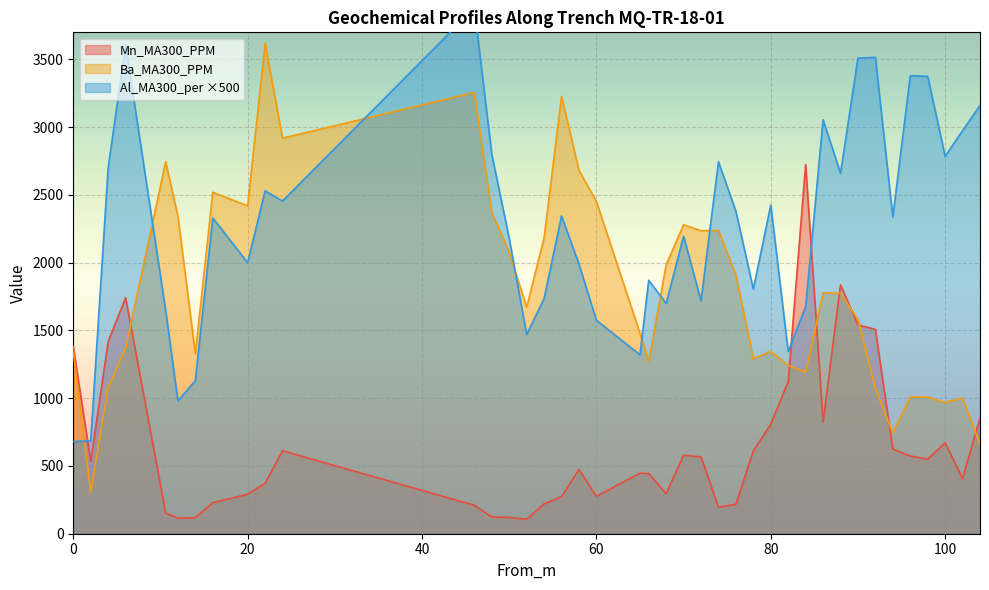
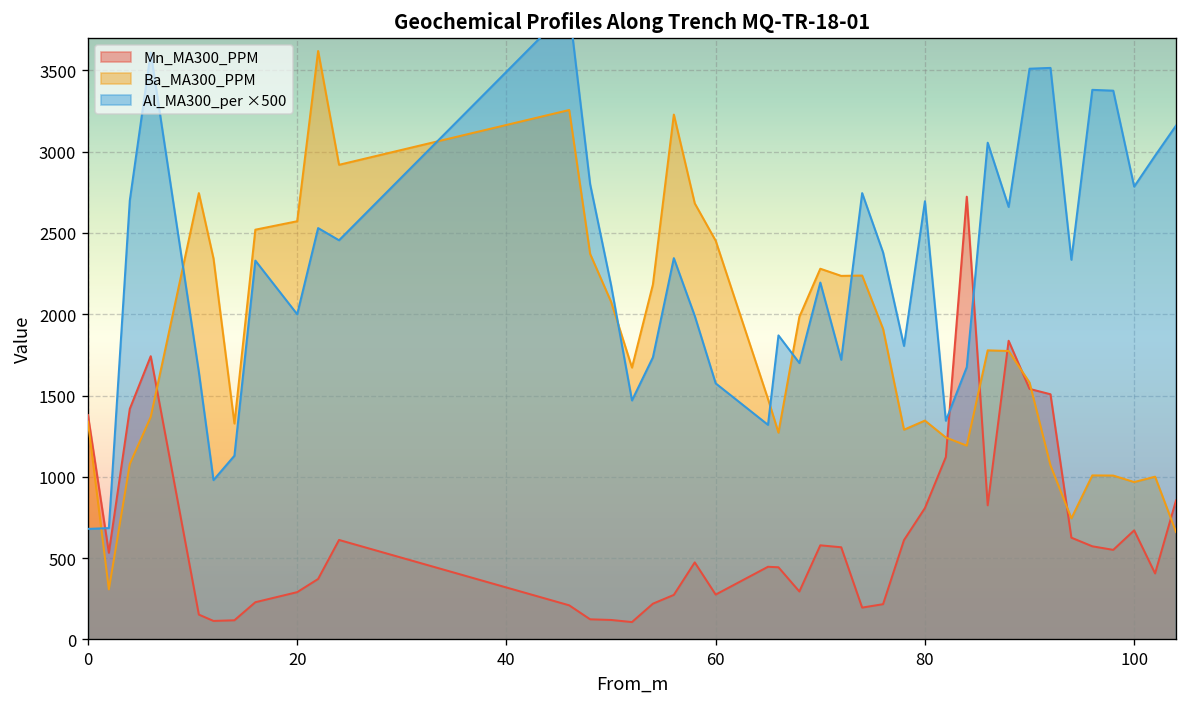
Ba_MA300_PPM, 20: 2420 -> 2570
Al_MA300_per ×500, 80: 2430 -> 2700
